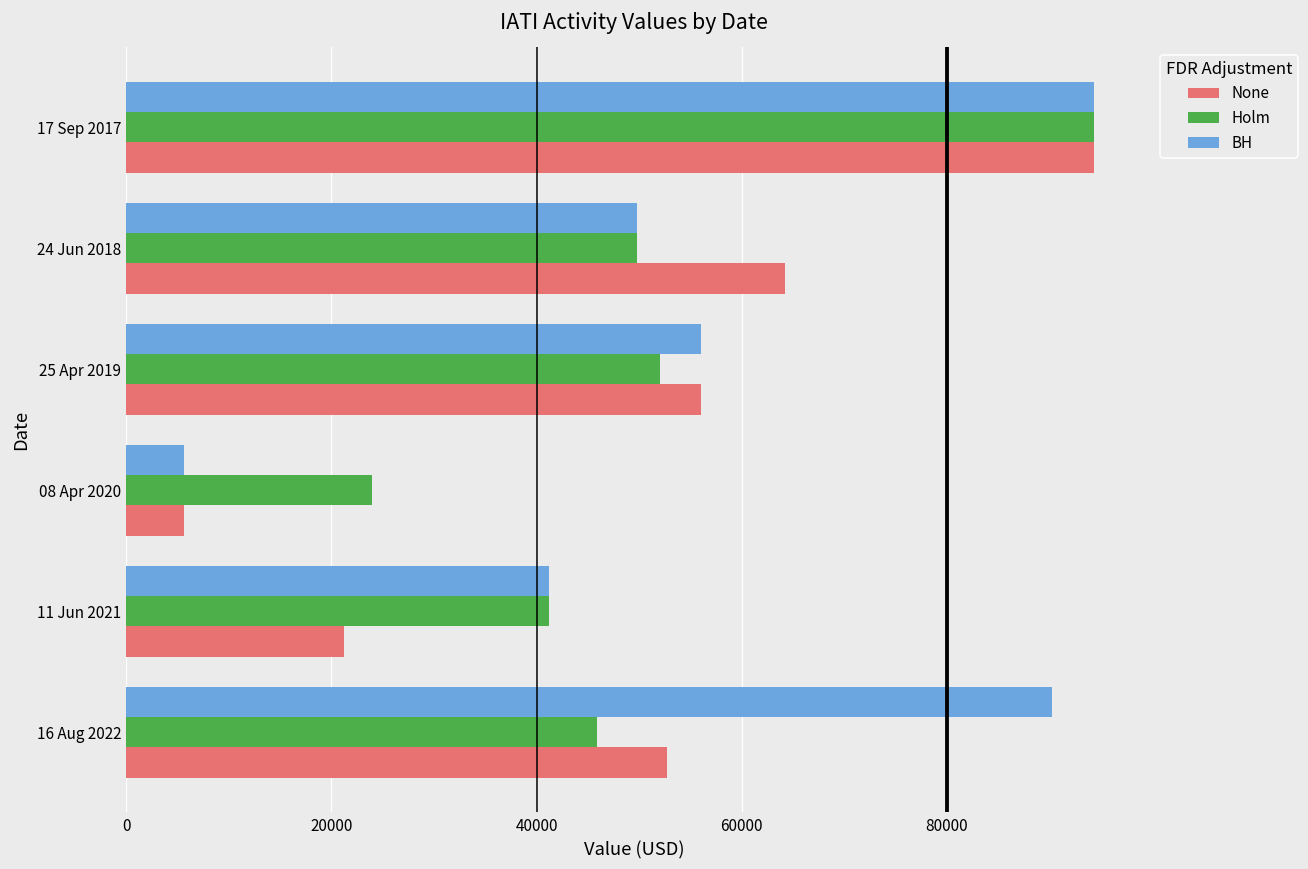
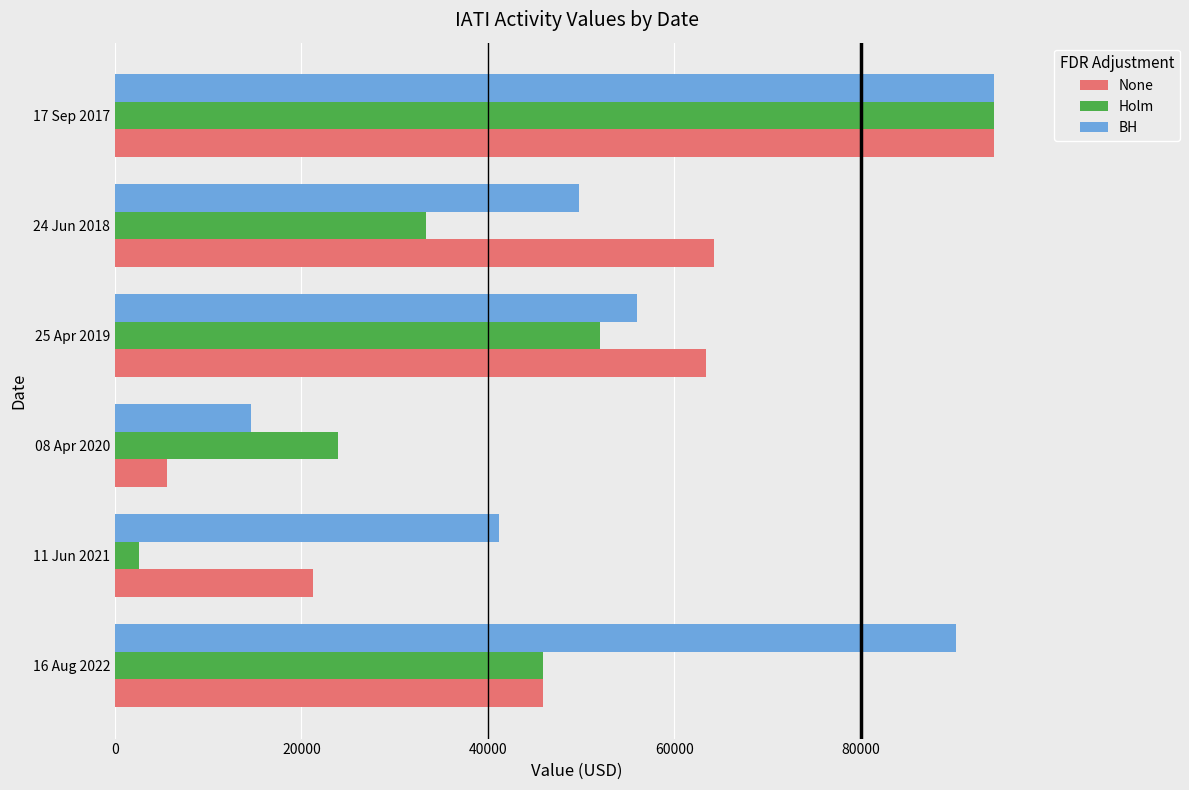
Holm, 24 Jun 2018: 50000 -> 33000
None, 25 Apr 2019: 56000 -> 63000
BH, 08 Apr 2020: 6000 -> 15000
Holm, 11 Jun 2021: 41000 -> 3000
None, 16 Aug 2022: 53000 -> 46000
